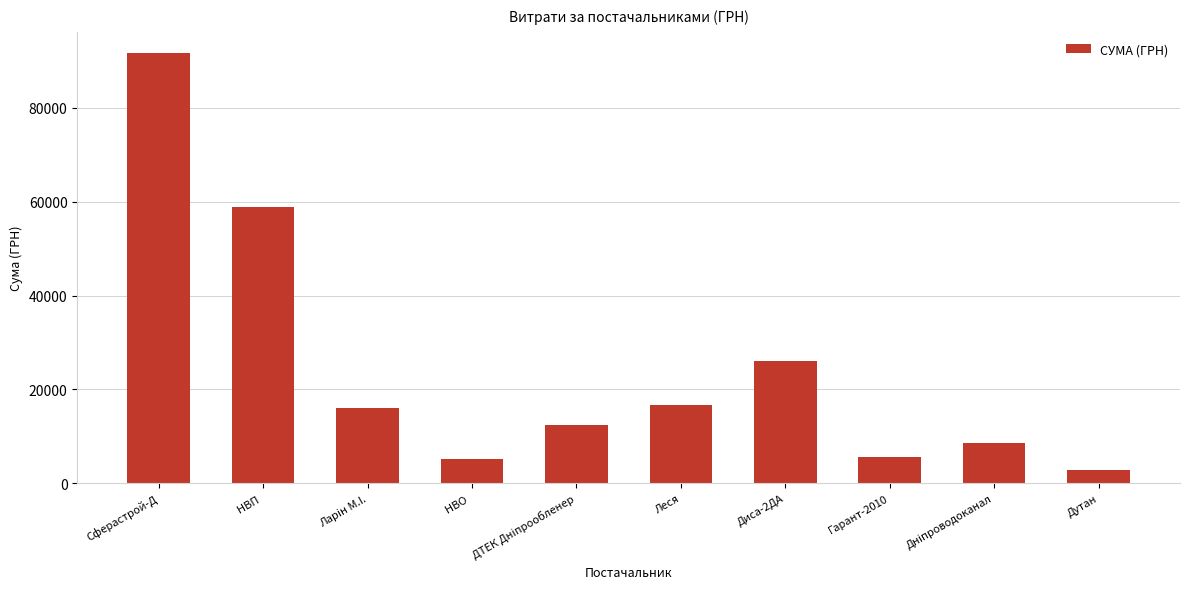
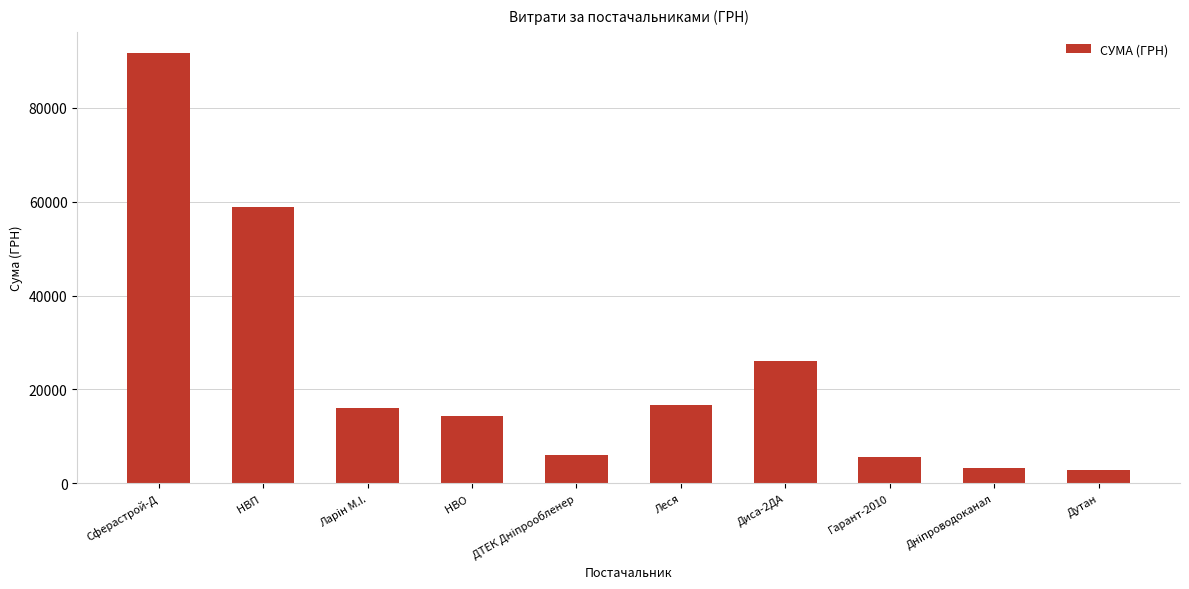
НВО: 5000 -> 14000
ДТЕК Дніпрообленер: 12000 -> 6000
Дніпроводоканал: 8000 -> 3000
